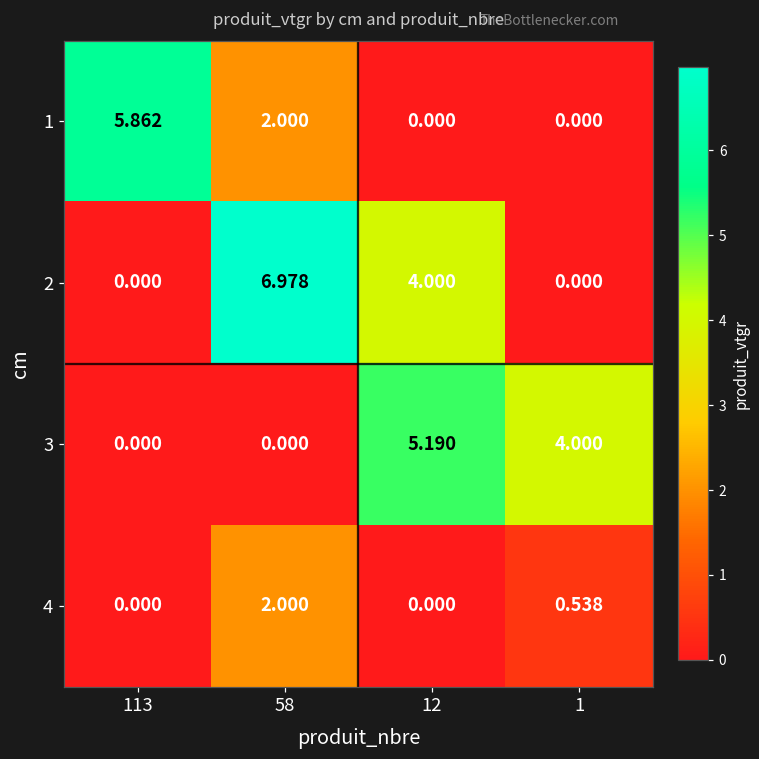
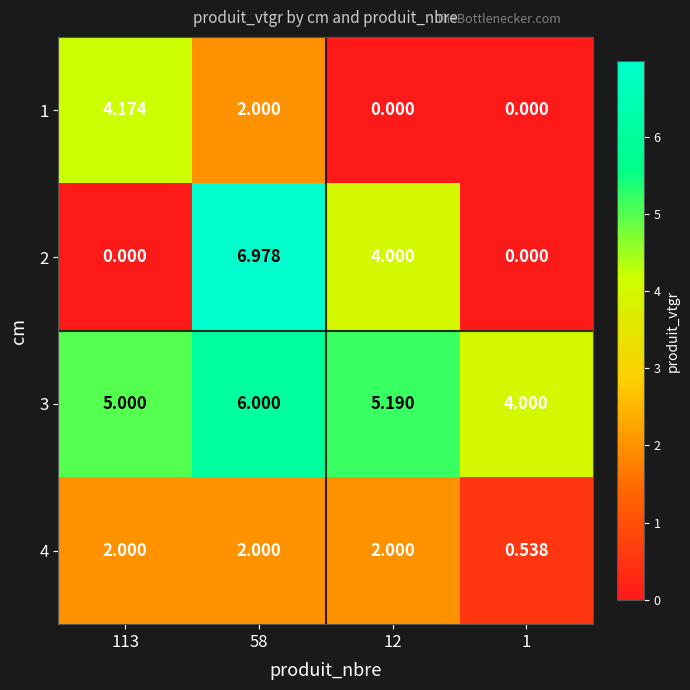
1, 113: 5.862 -> 4.174
3, 113: 0.000 -> 5.000
3, 58: 0.000 -> 6.000
4, 113: 0.000 -> 2.000
4, 12: 0.000 -> 2.000
